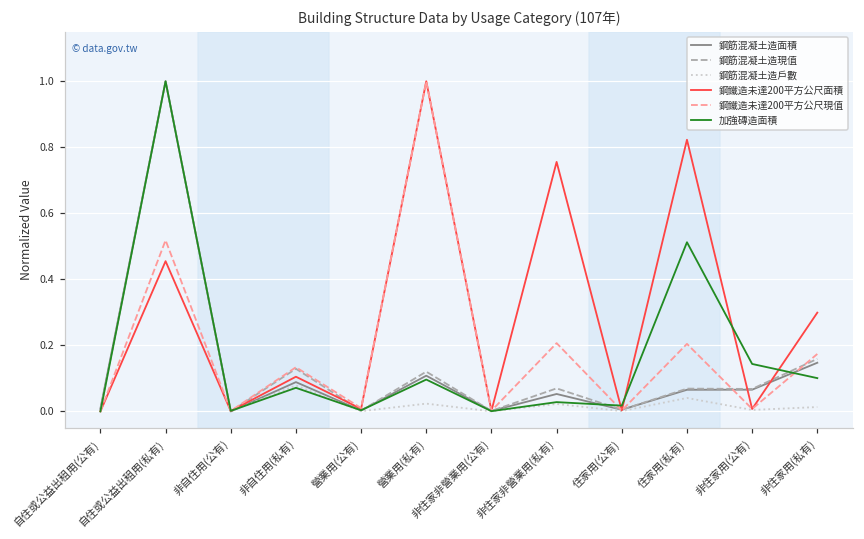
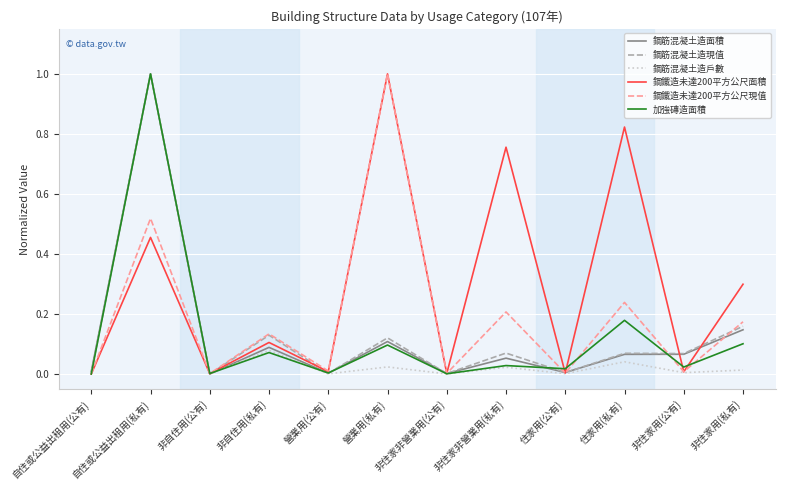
鋼鐵造未達200平方公尺現值, 住家用(私有): 0.20 -> 0.24
加強磚造面積, 住家用(私有): 0.51 -> 0.18
加強磚造面積, 非住家用(公有): 0.14 -> 0.02
